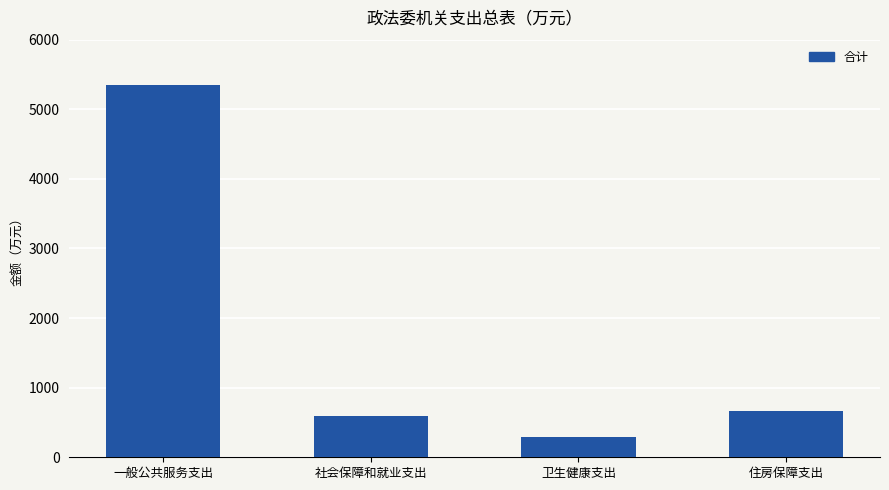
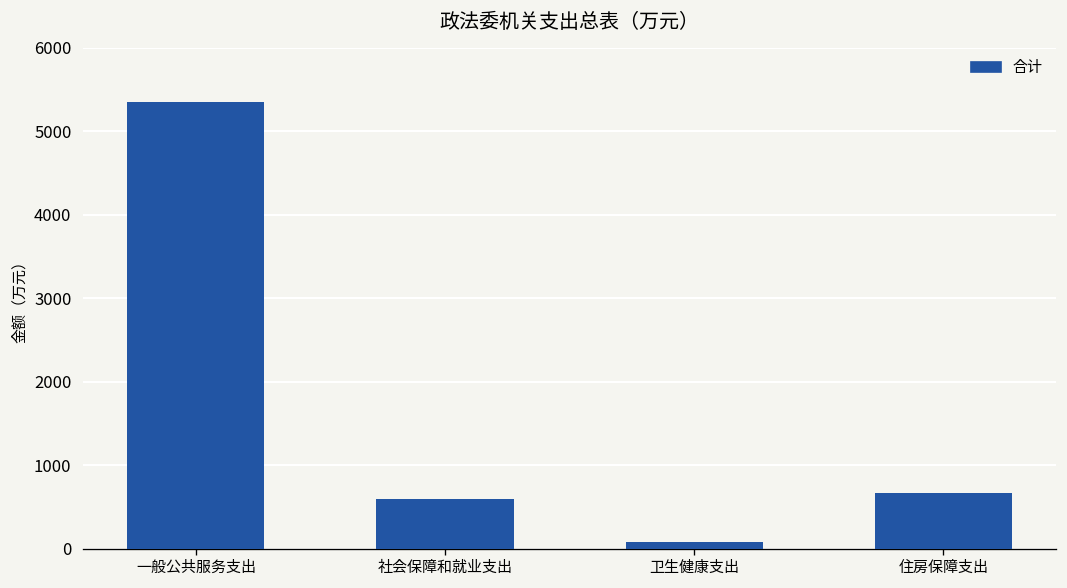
卫生健康支出: 300 -> 100
